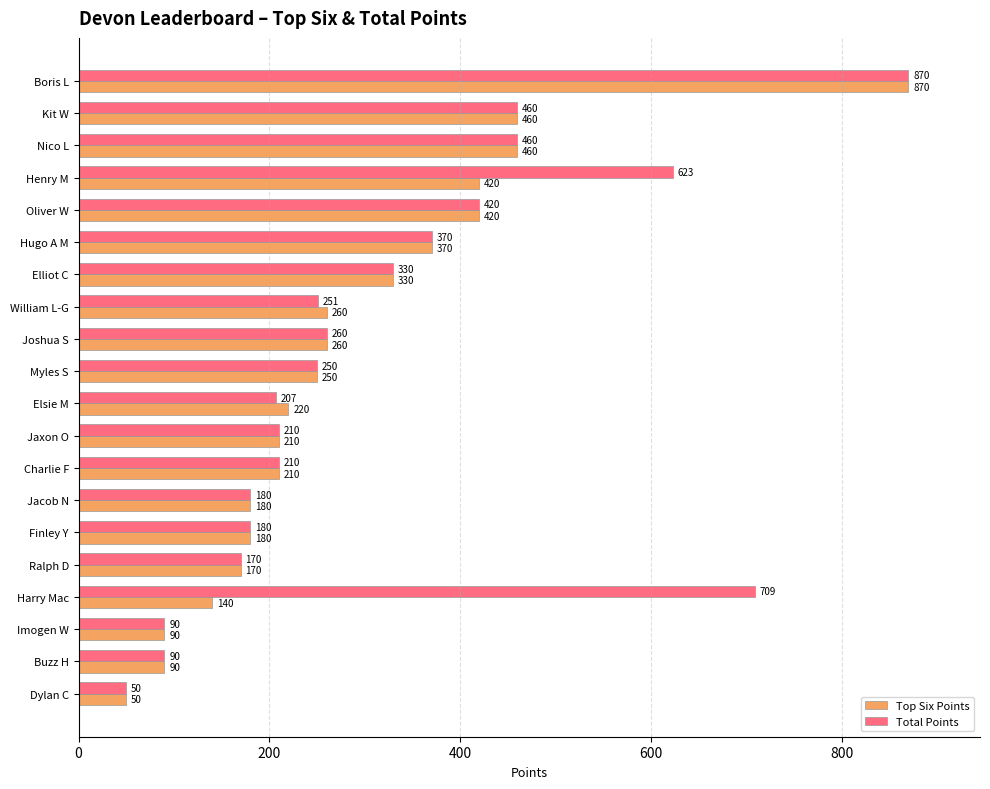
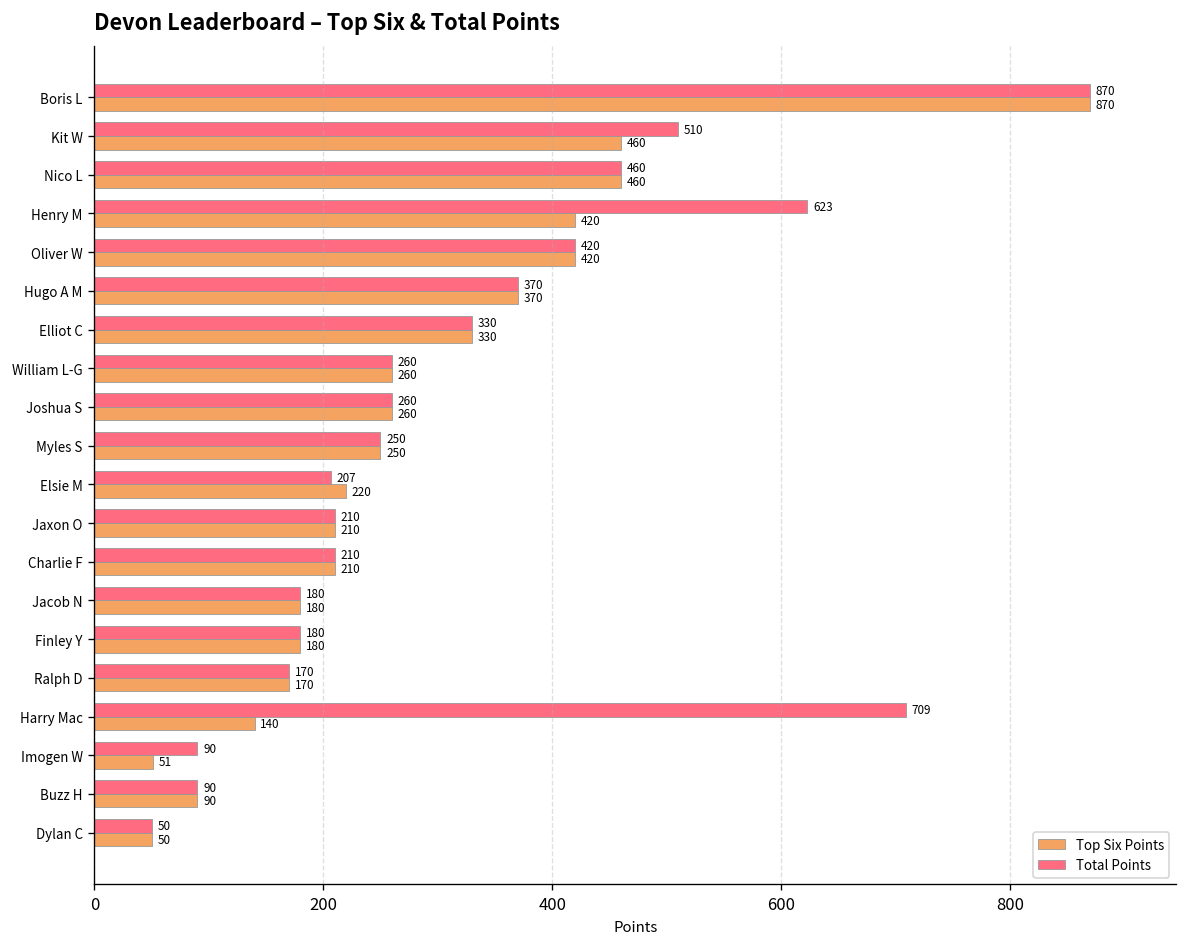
Total Points, Kit W: 460 -> 510
Total Points, William L-G: 251 -> 260
Top Six Points, Imogen W: 90 -> 51
